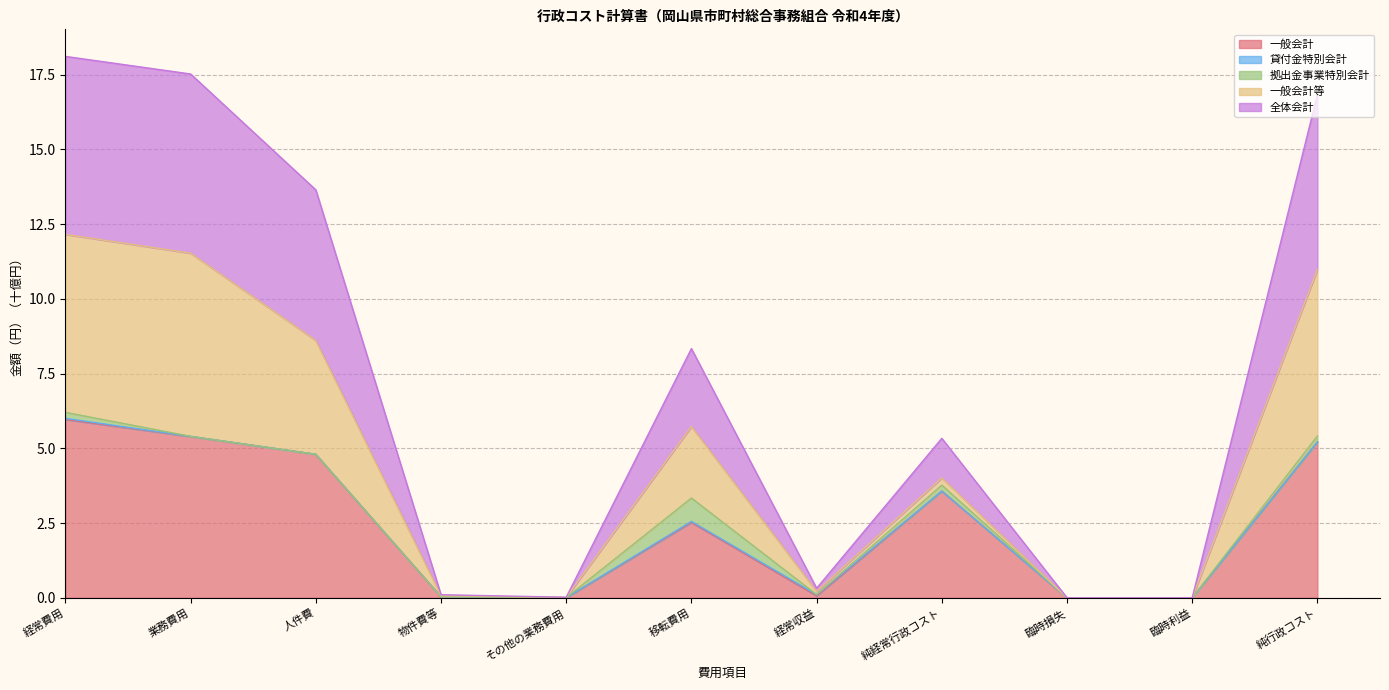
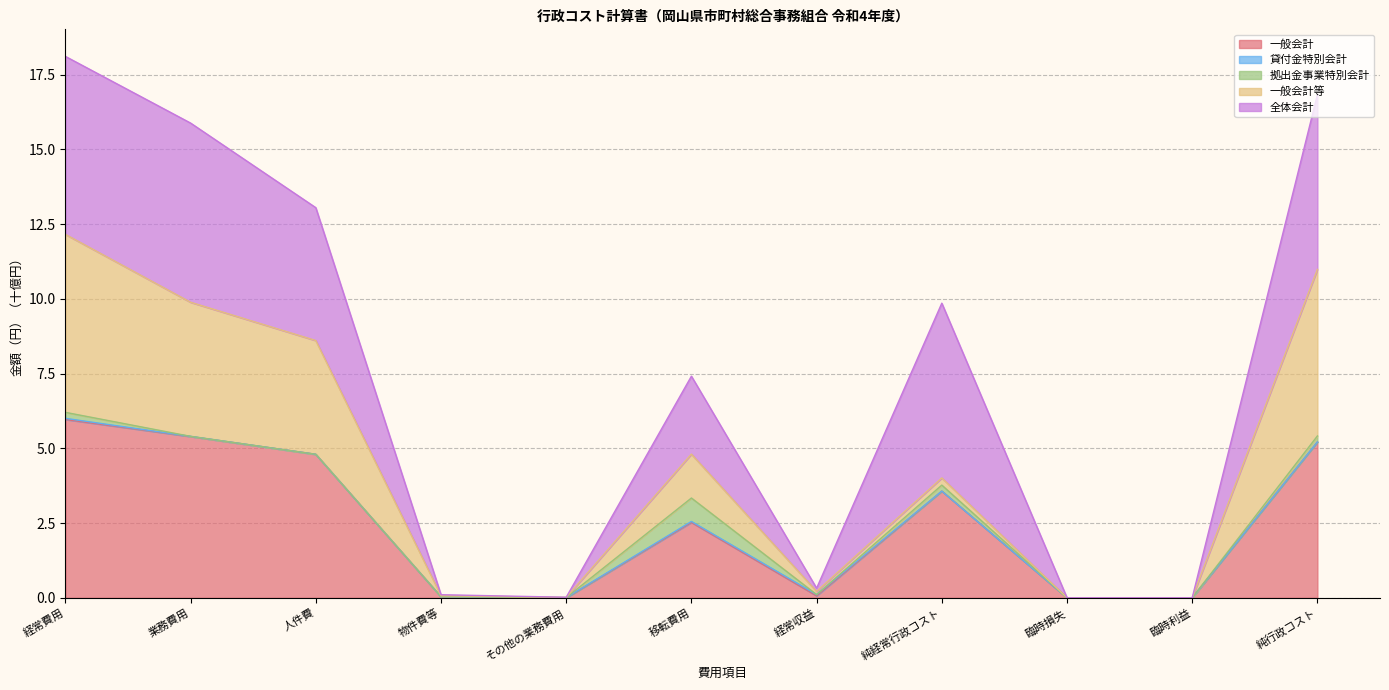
一般会計等, 業務費用: 6.1 -> 4.5
全体会計, 人件費: 5.0 -> 4.4
一般会計等, 移転費用: 2.4 -> 1.5
全体会計, 純経常行政コスト: 1.3 -> 5.8
